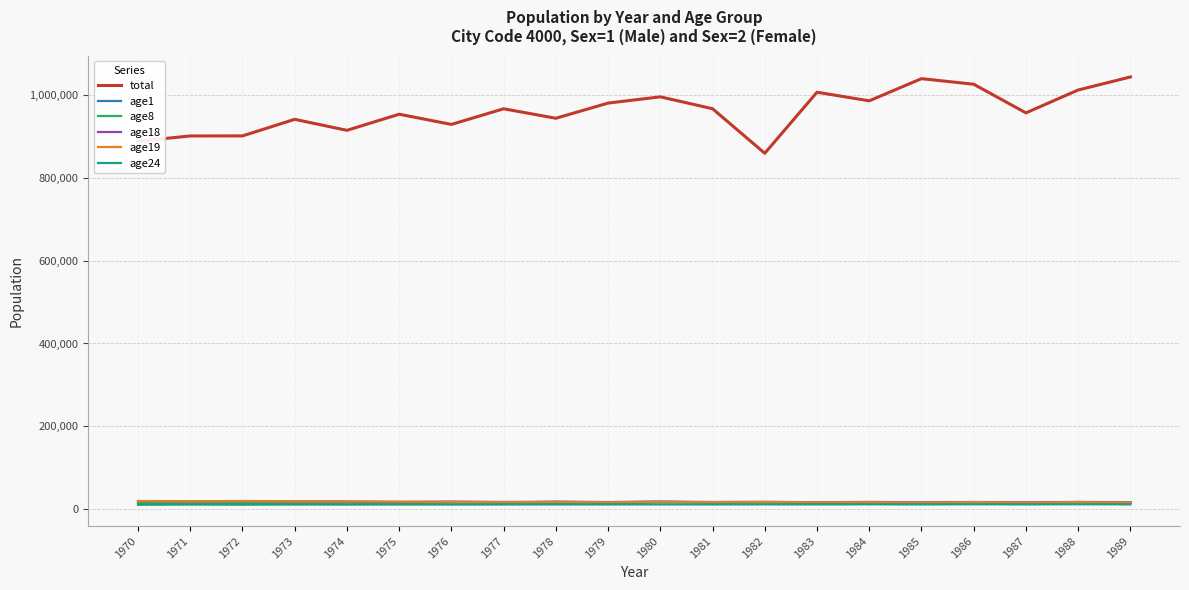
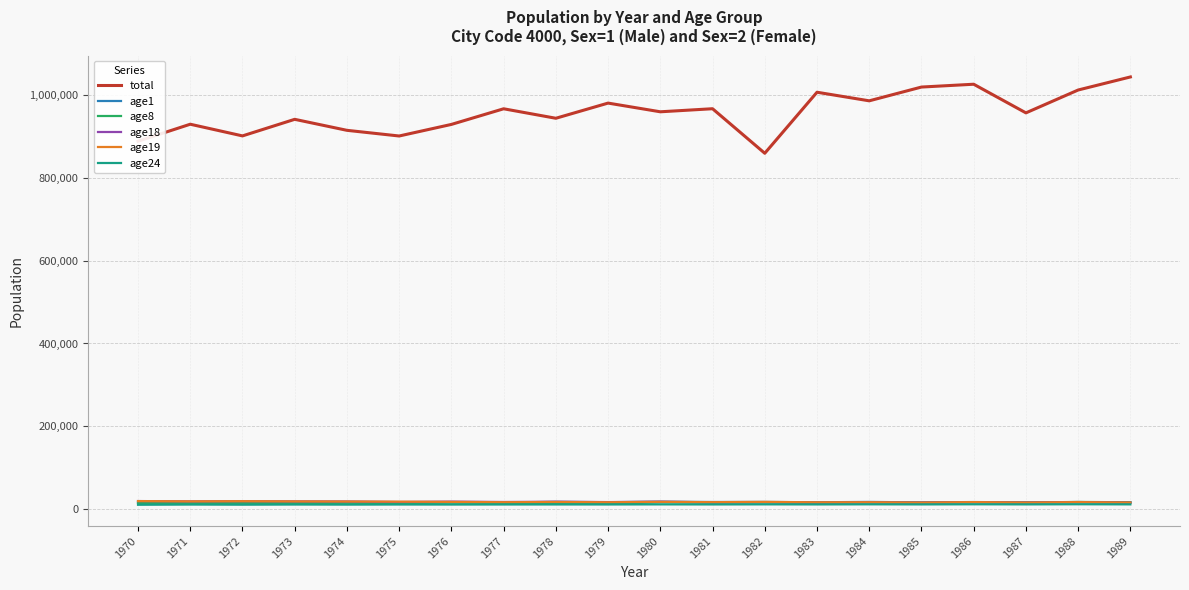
total, 1971: 900,000 -> 930,000
total, 1975: 950,000 -> 900,000
total, 1980: 1,000,000 -> 960,000
total, 1985: 1,040,000 -> 1,020,000
